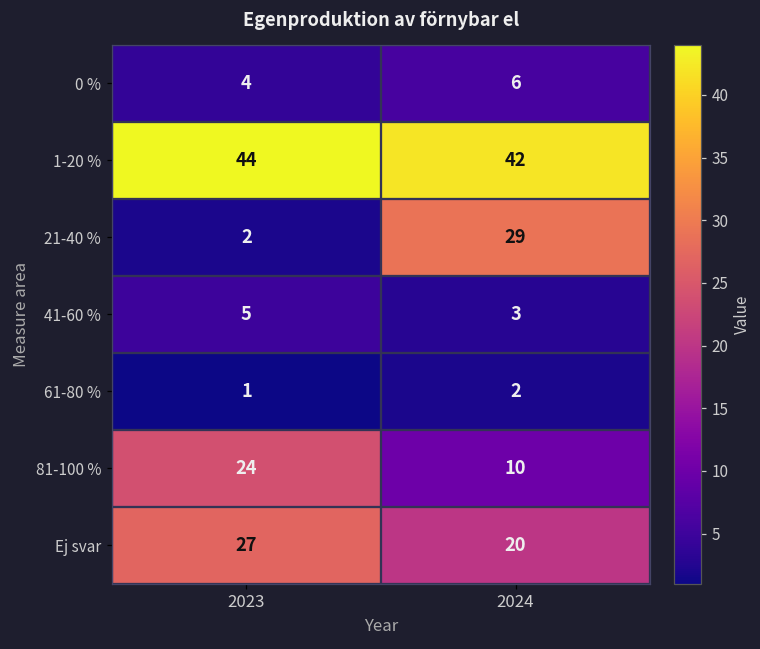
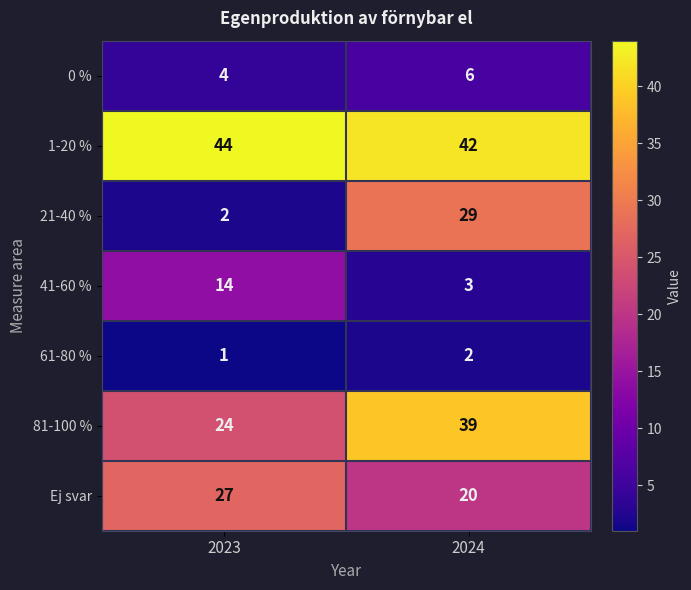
41-60 %, 2023: 5 -> 14
81-100 %, 2024: 10 -> 39
